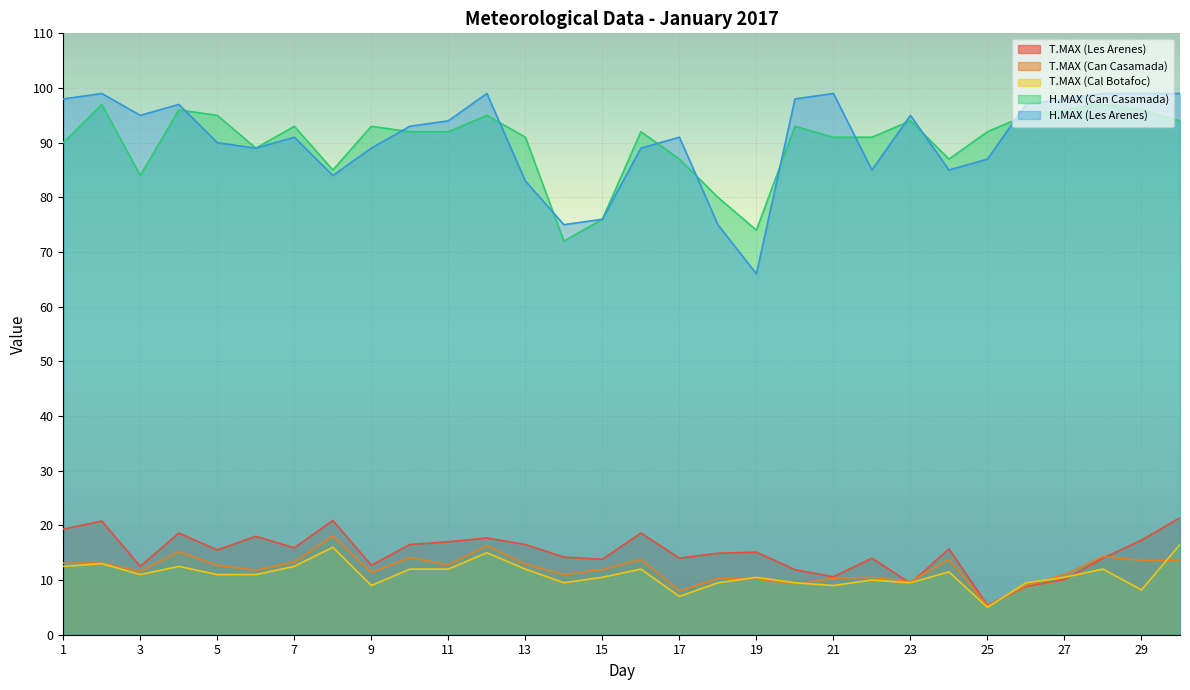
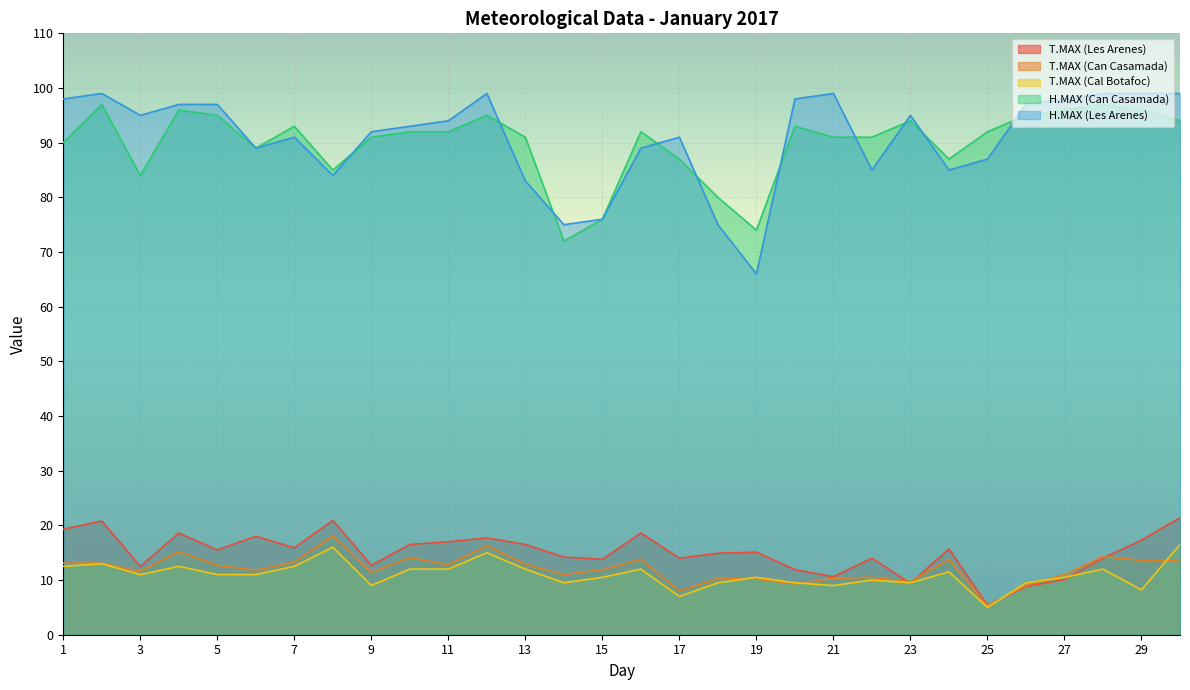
H.MAX (Les Arenes), 5: 90 -> 97
H.MAX (Can Casamada), 9: 93 -> 91
H.MAX (Les Arenes), 9: 89 -> 92
